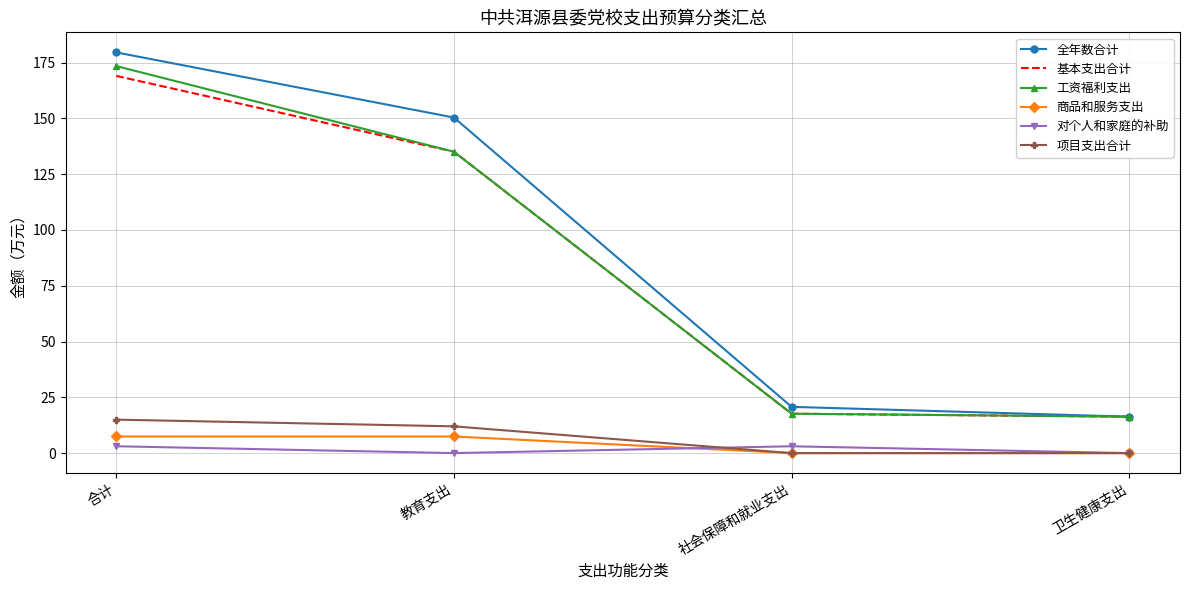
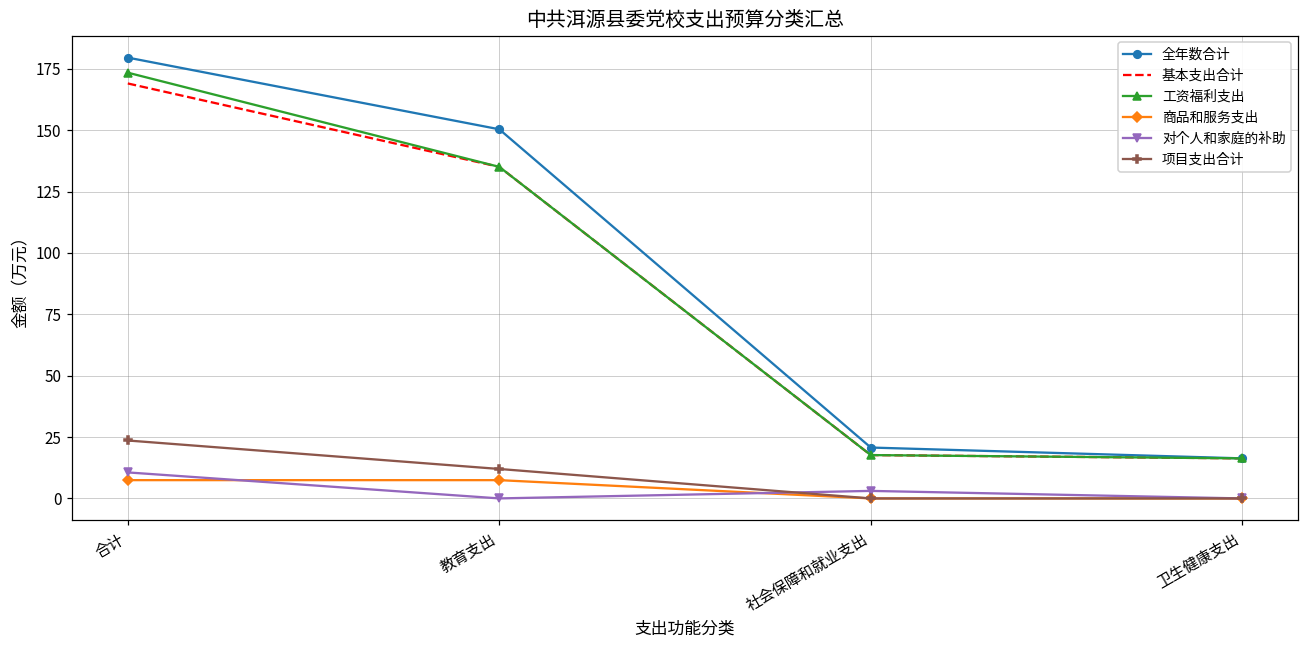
对个人和家庭的补助, 合计: 3 -> 11
项目支出合计, 合计: 15 -> 24
